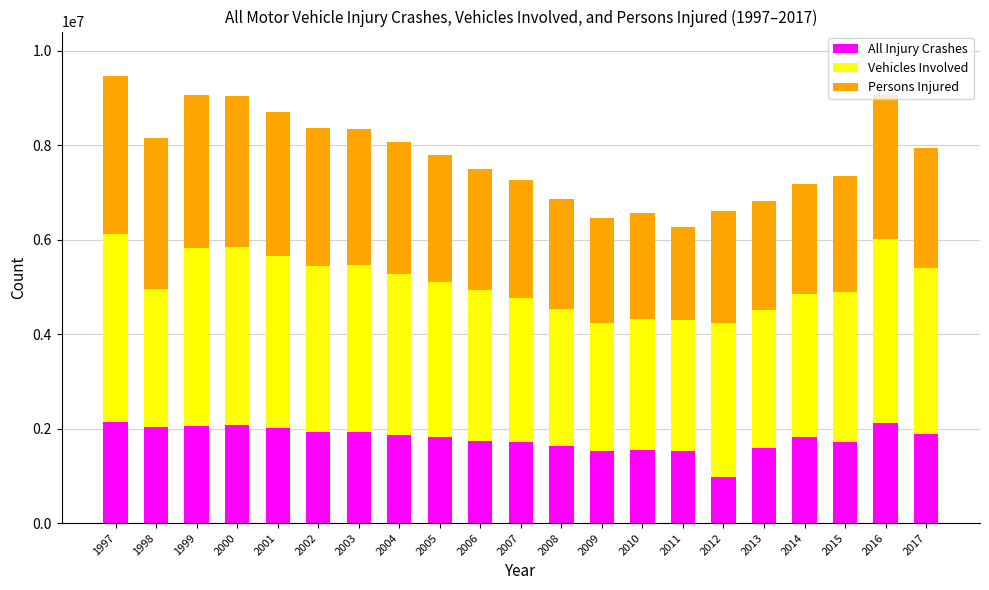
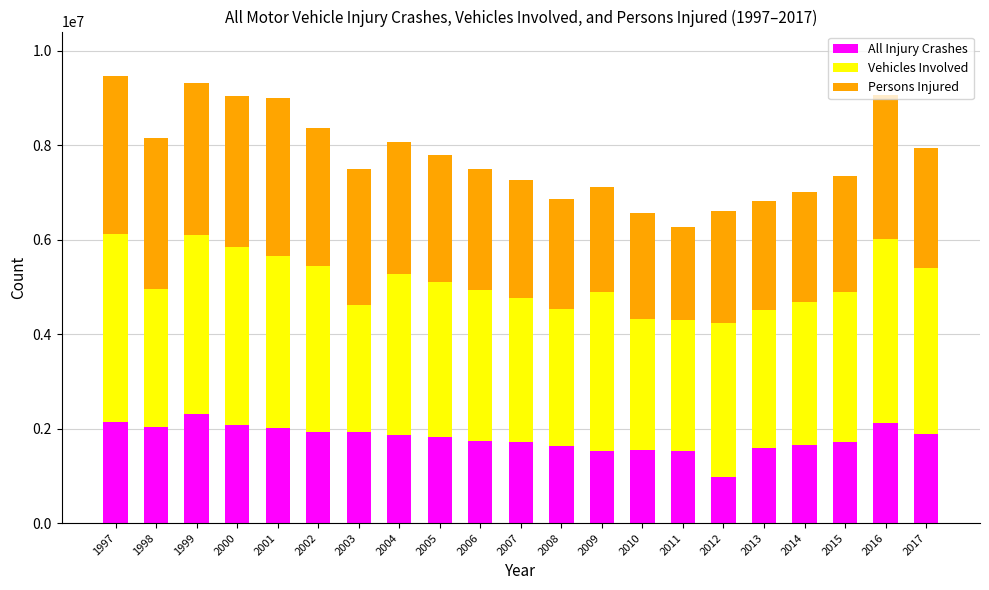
All Injury Crashes, 1999: 2100000 -> 2300000
Persons Injured, 2001: 3000000 -> 3300000
Vehicles Involved, 2003: 3500000 -> 2700000
Vehicles Involved, 2009: 2700000 -> 3400000
All Injury Crashes, 2014: 1800000 -> 1600000
